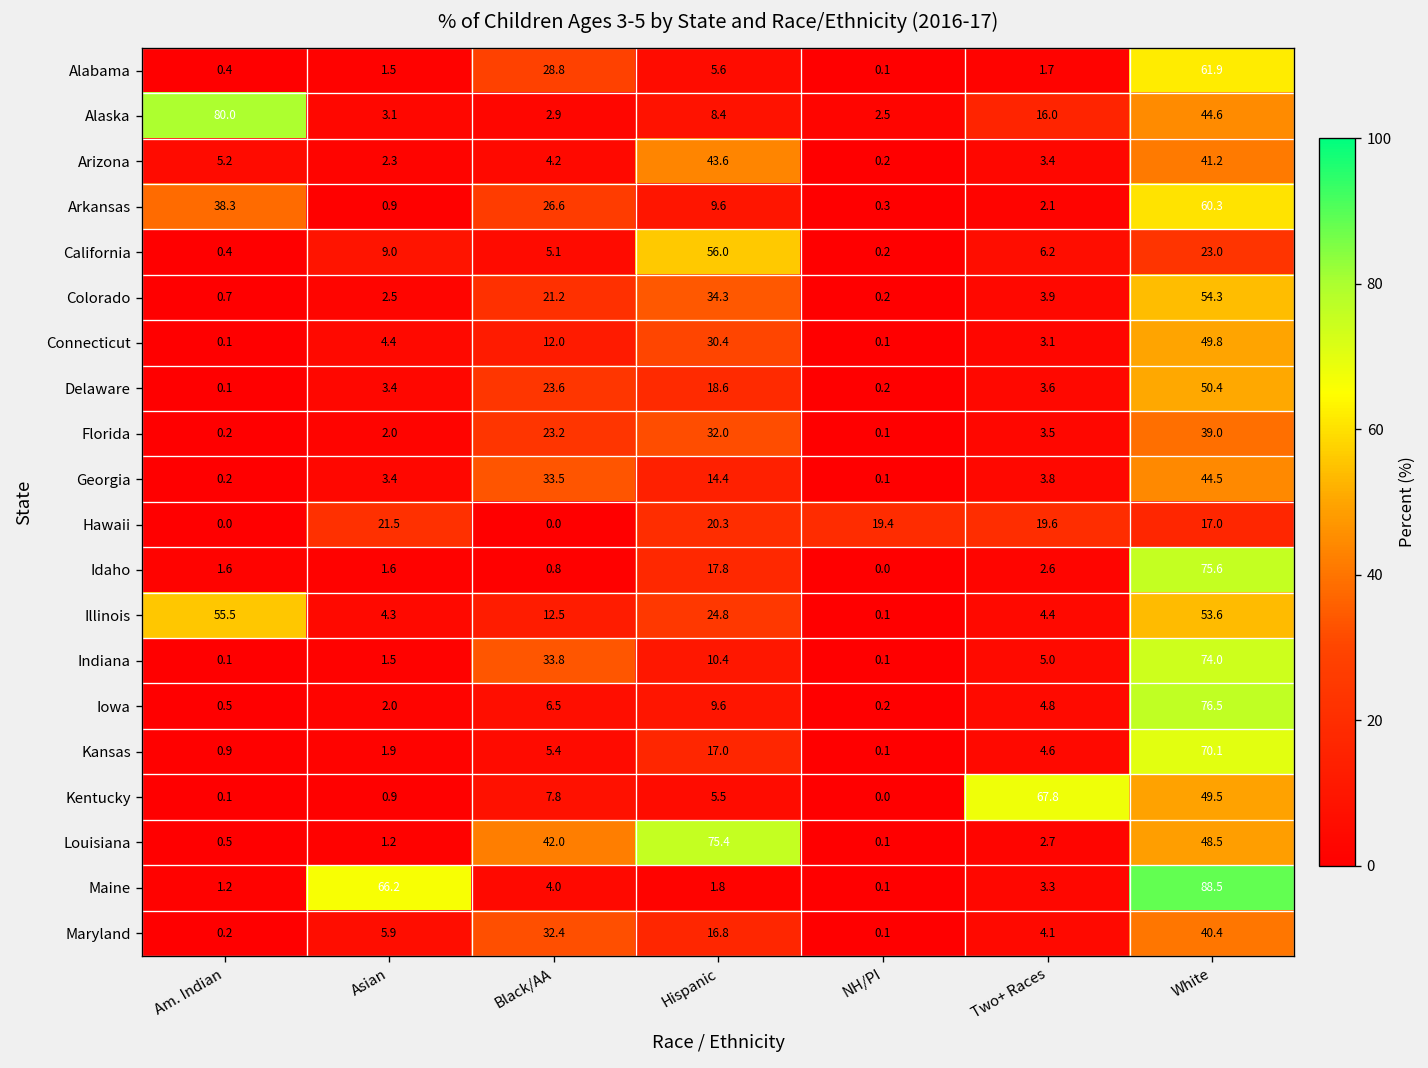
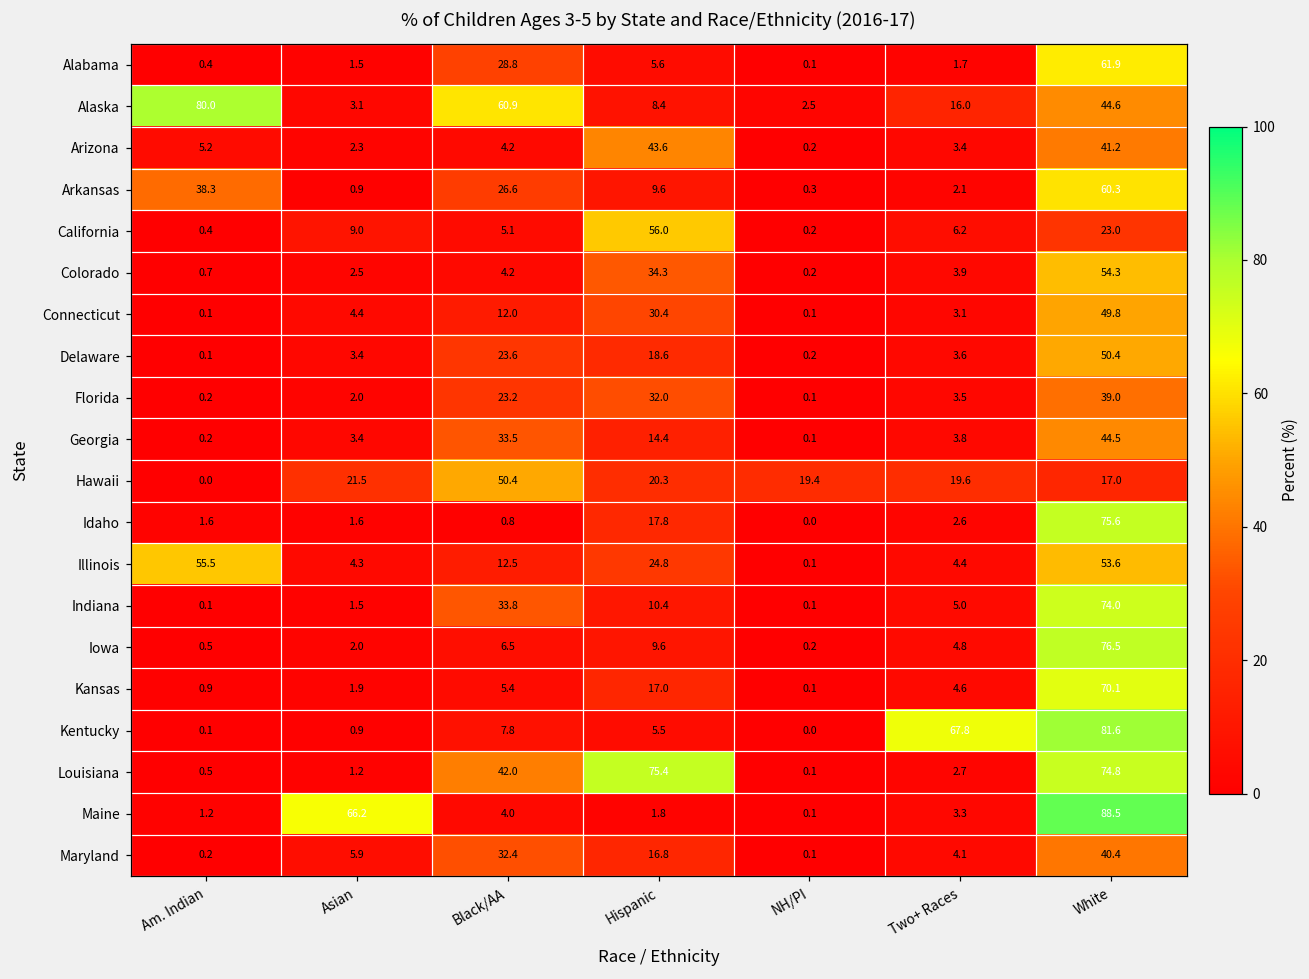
Alaska, Black/AA: 2.9 -> 60.9
Colorado, Black/AA: 21.2 -> 4.2
Hawaii, Black/AA: 0.0 -> 50.4
Kentucky, White: 49.5 -> 81.6
Louisiana, White: 48.5 -> 74.8
